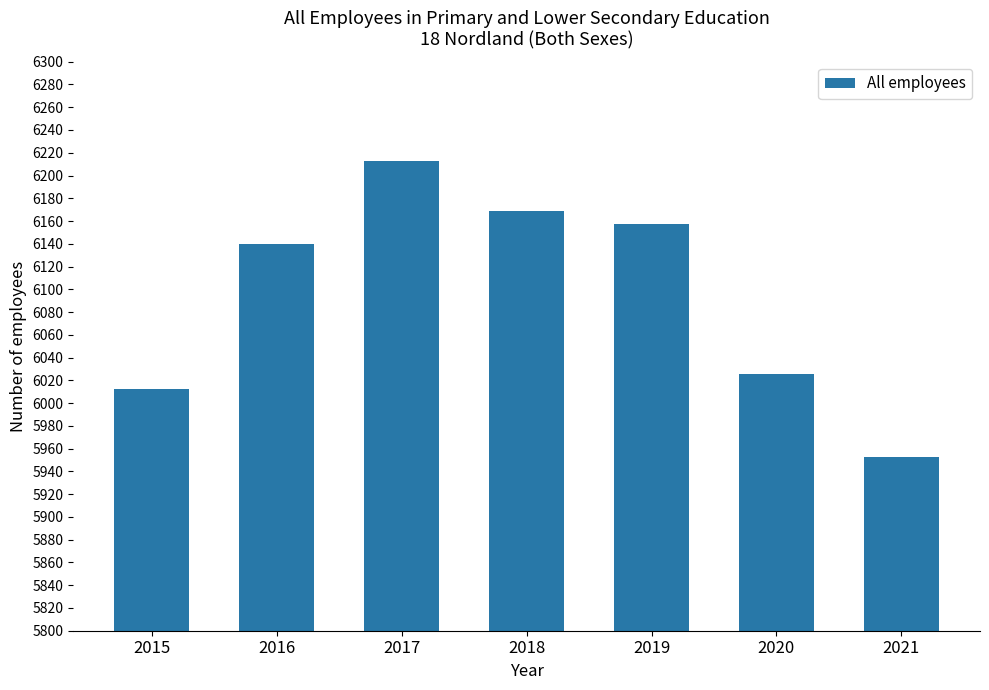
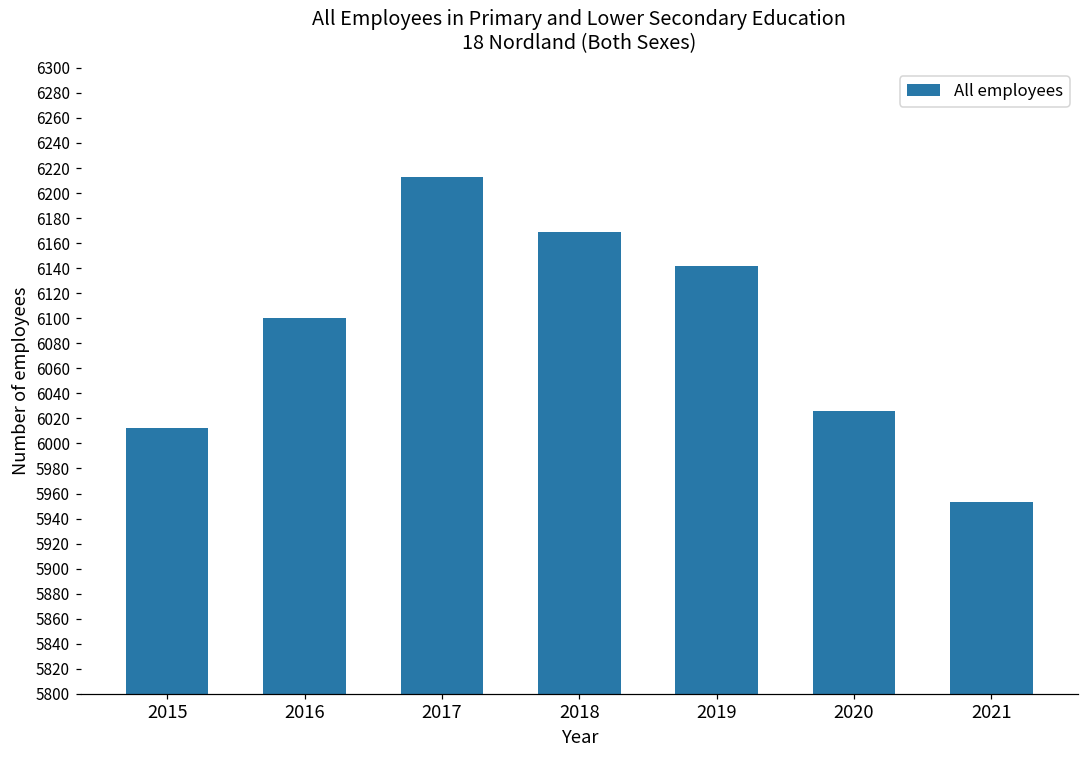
2016: 6140 -> 6100
2019: 6157 -> 6142
